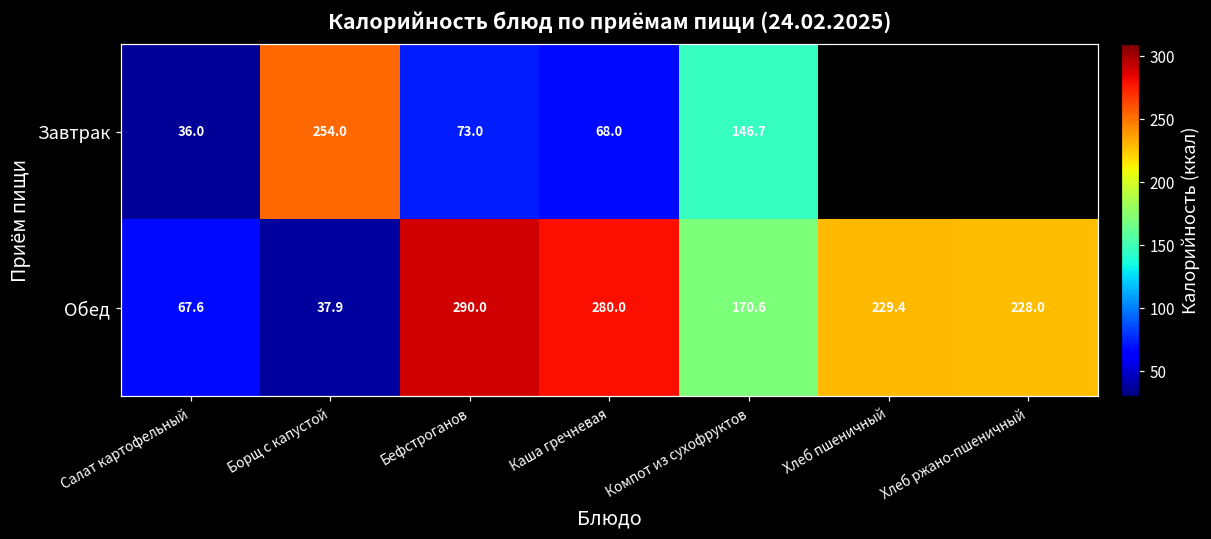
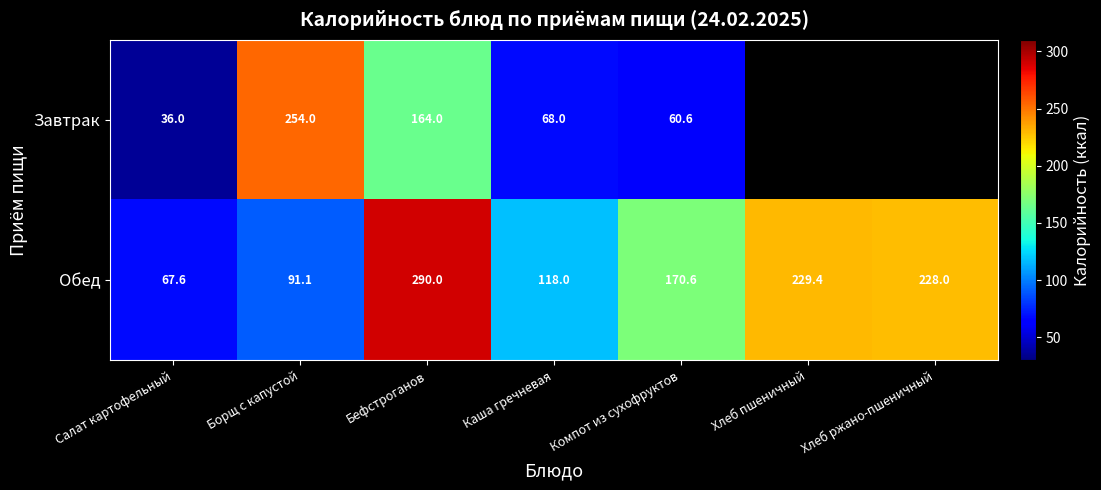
Завтрак, Бефстроганов: 73.0 -> 164.0
Завтрак, Компот из сухофруктов: 146.7 -> 60.6
Обед, Борщ с капустой: 37.9 -> 91.1
Обед, Каша гречневая: 280.0 -> 118.0
